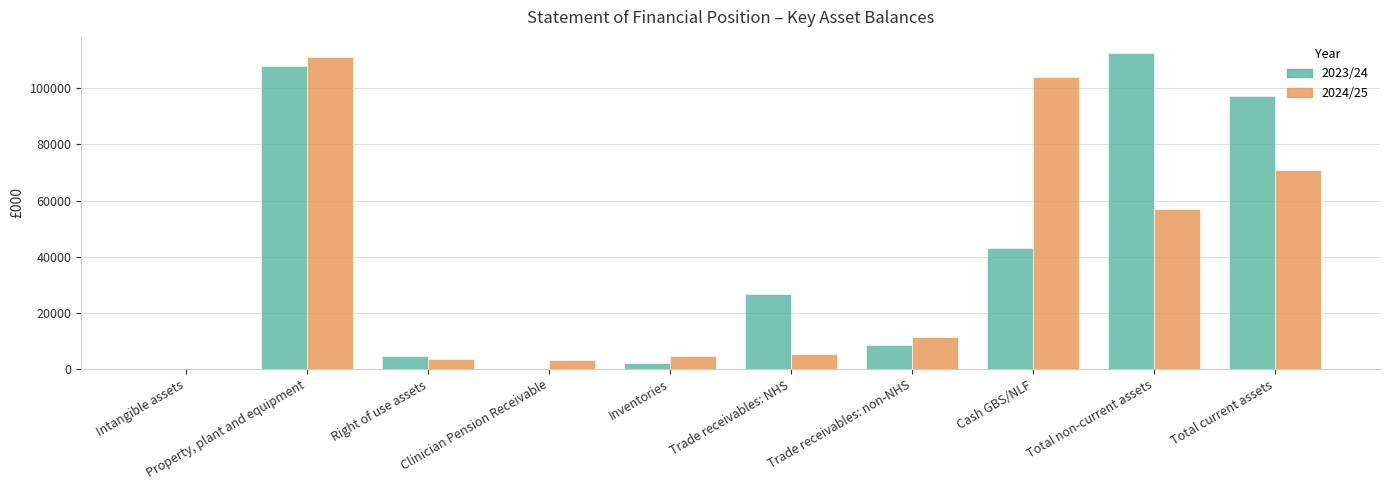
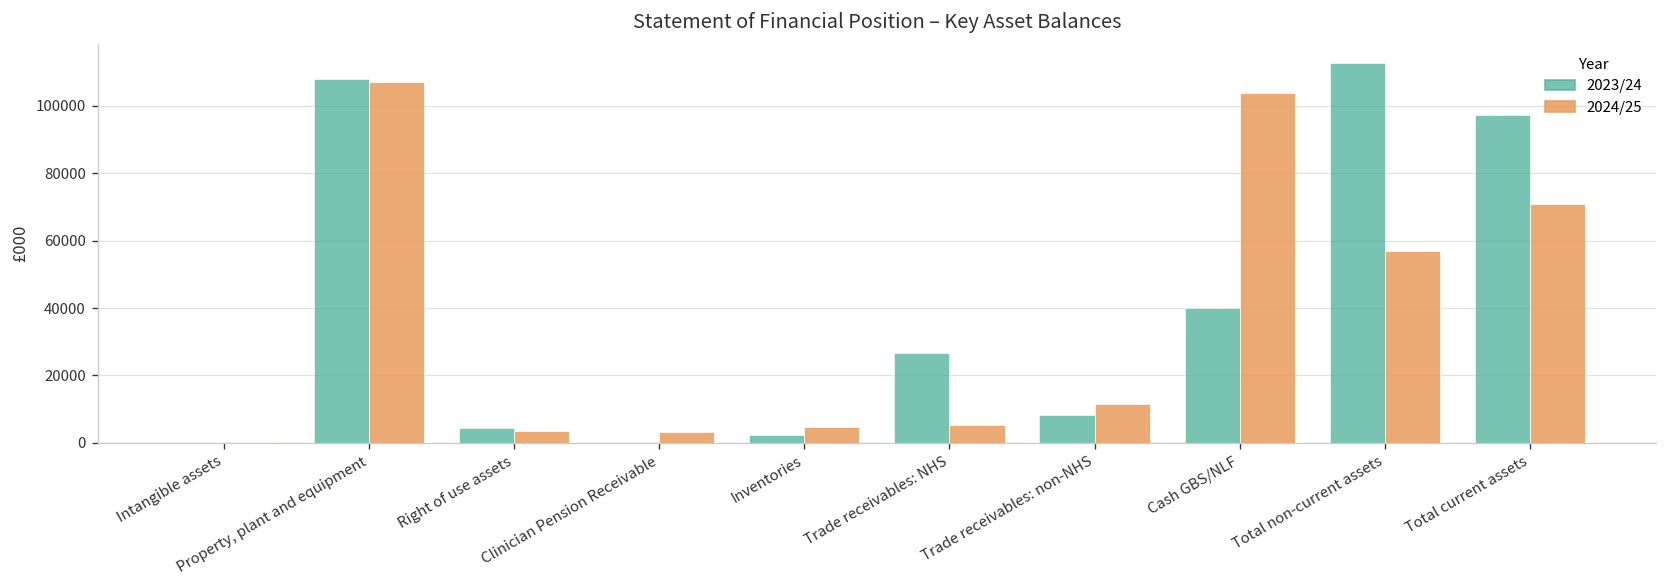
2024/25, Property, plant and equipment: 111000 -> 107000
2023/24, Cash GBS/NLF: 43000 -> 40000
